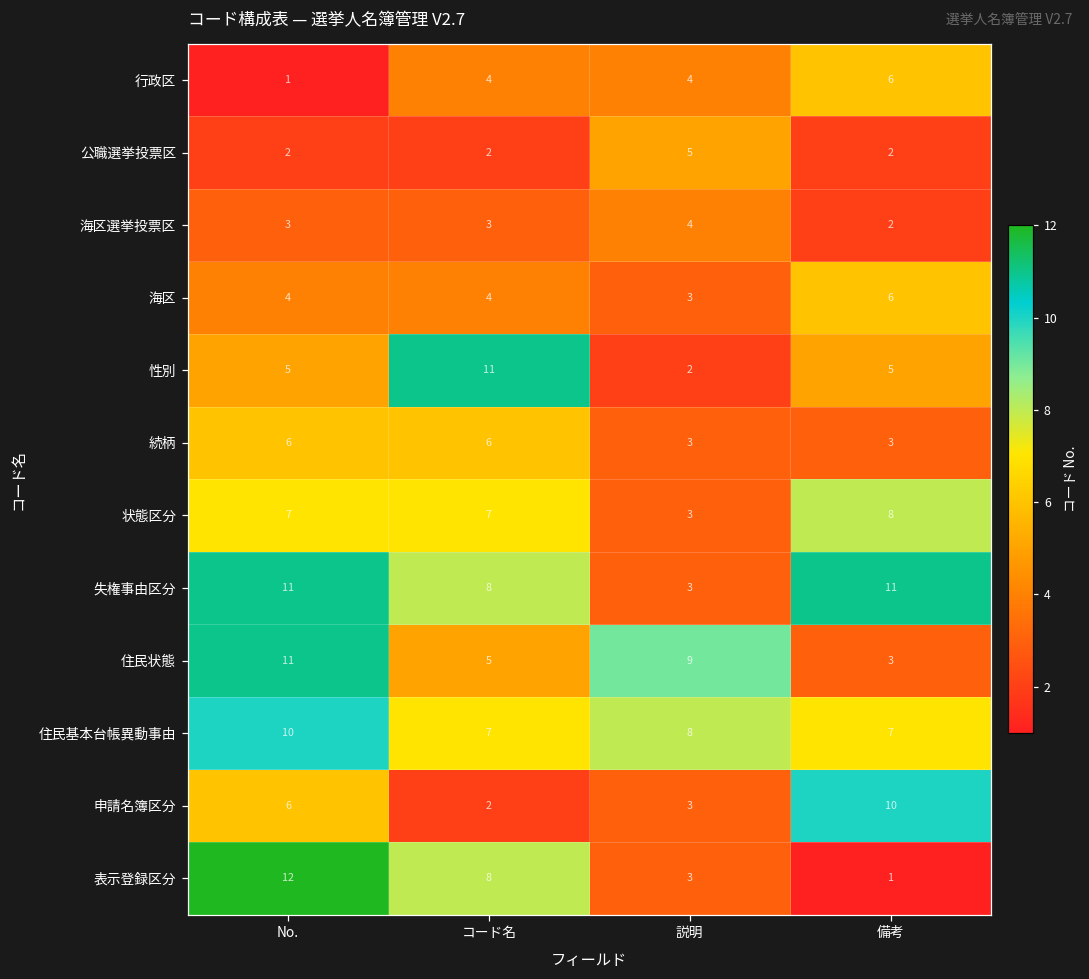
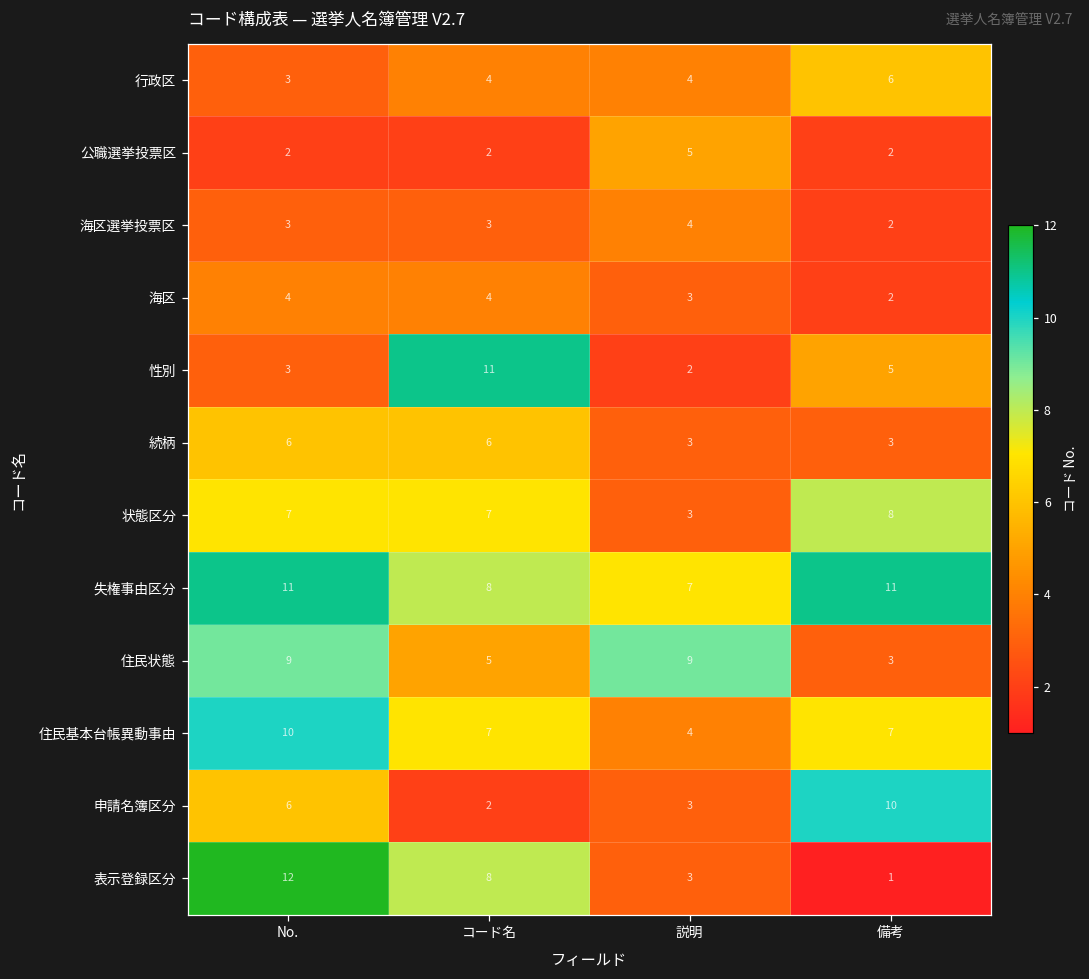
行政区, No.: 1 -> 3
海区, 備考: 6 -> 2
性別, No.: 5 -> 3
失権事由区分, 説明: 3 -> 7
住民状態, No.: 11 -> 9
住民基本台帳異動事由, 説明: 8 -> 4
